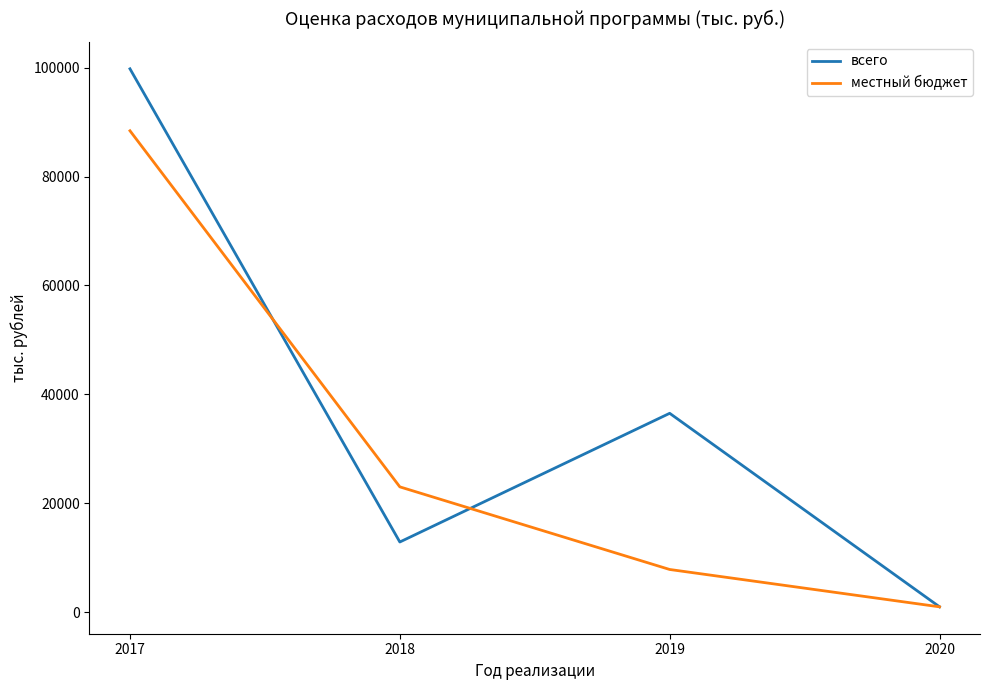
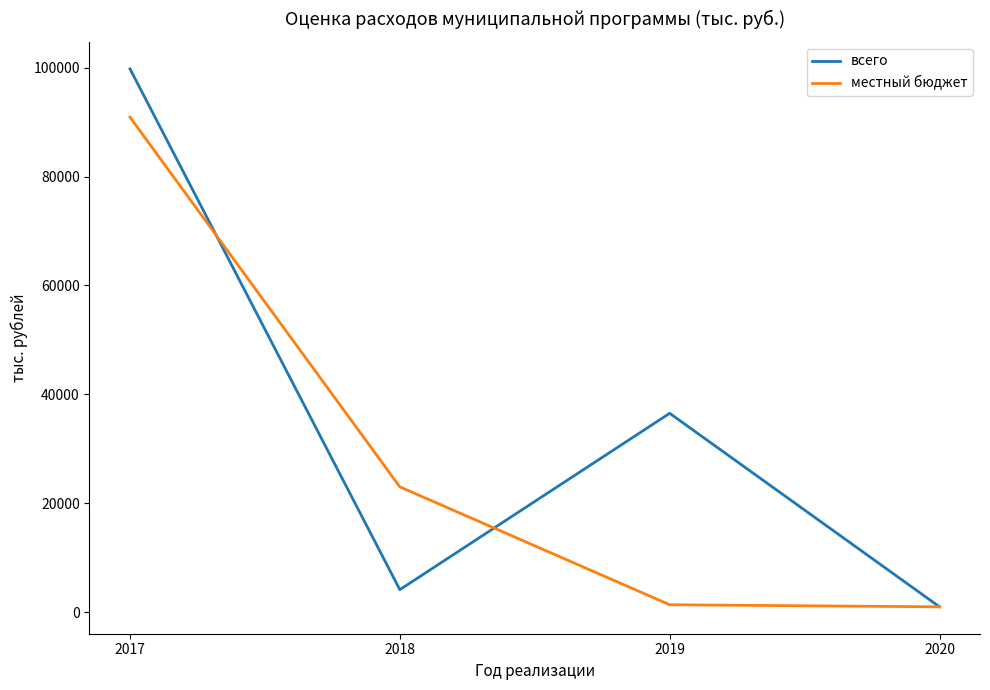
местный бюджет, 2017: 88000 -> 91000
всего, 2018: 13000 -> 4000
местный бюджет, 2019: 8000 -> 1000
